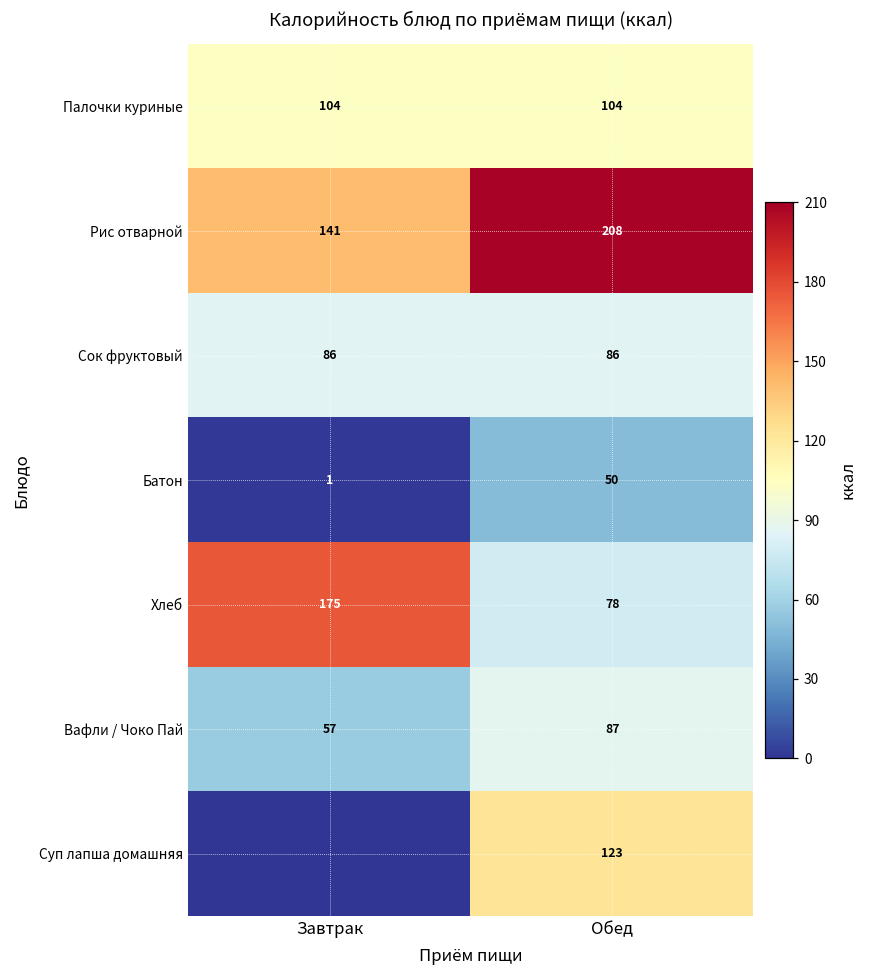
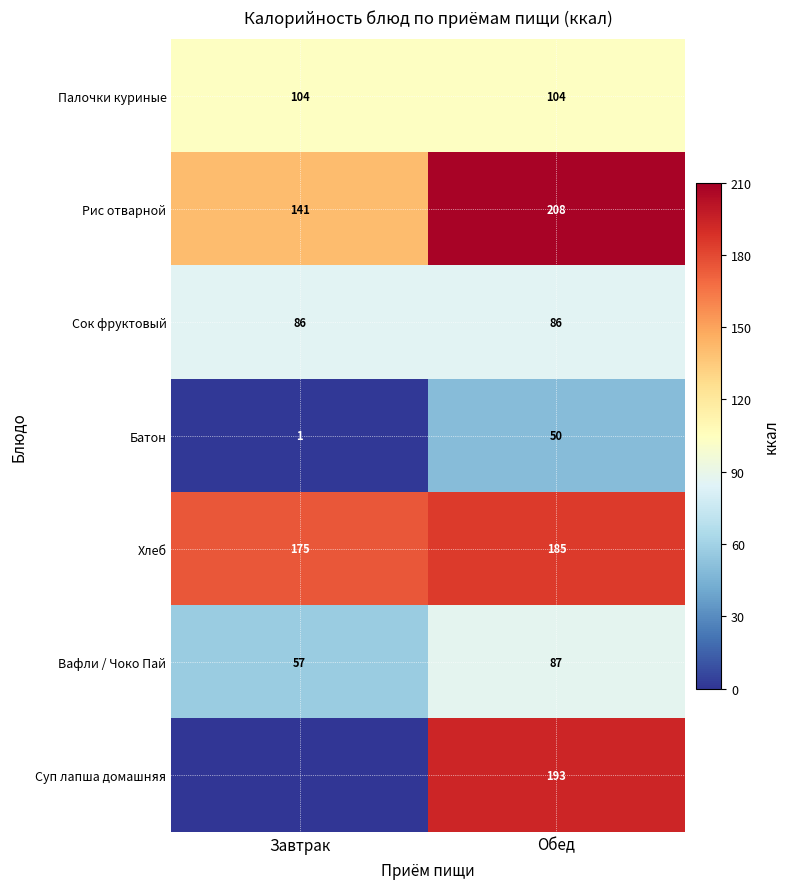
Хлеб, Обед: 78 -> 185
Суп лапша домашняя, Обед: 123 -> 193
